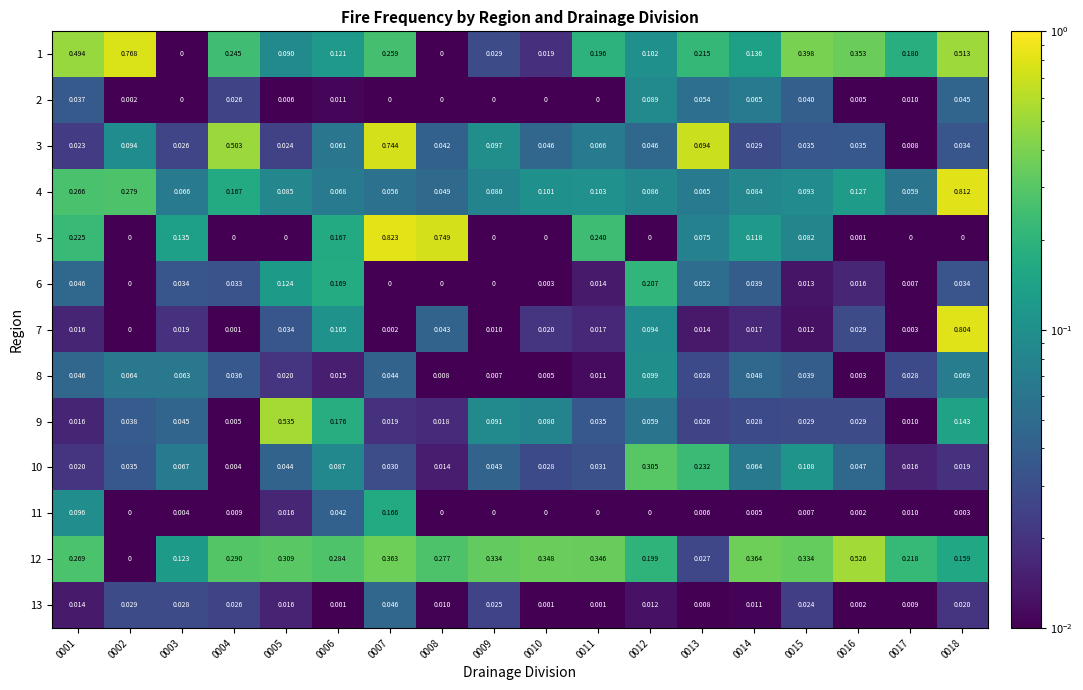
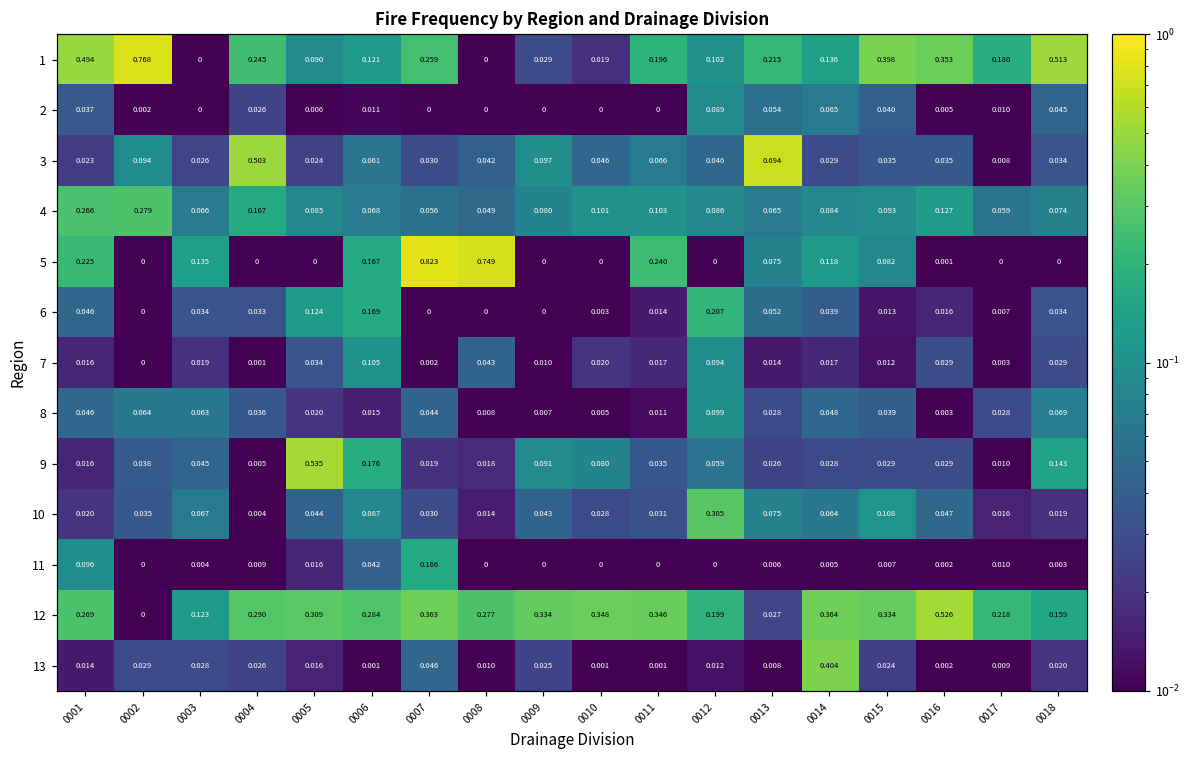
3, 0007: 0.744 -> 0.030
4, 0018: 0.812 -> 0.074
7, 0018: 0.804 -> 0.029
10, 0013: 0.232 -> 0.075
13, 0014: 0.011 -> 0.404
